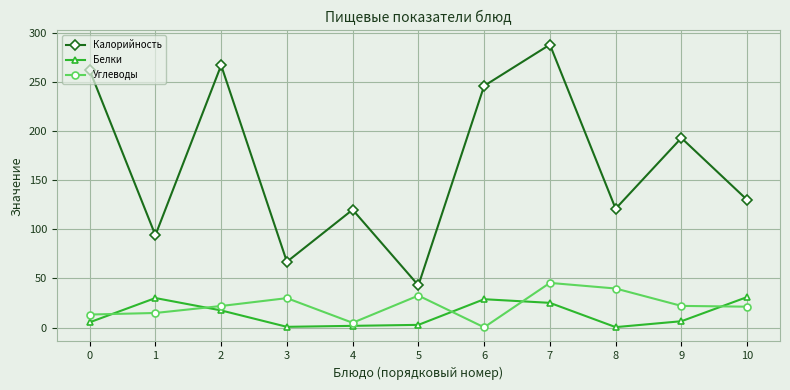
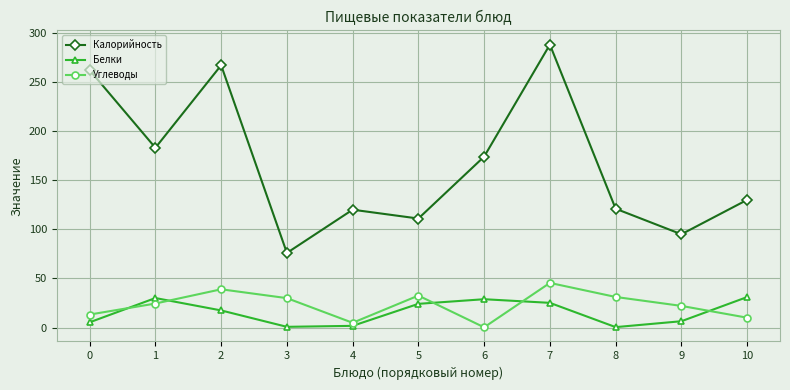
Калорийность, 1: 90 -> 180
Углеводы, 1: 10 -> 20
Углеводы, 2: 20 -> 40
Калорийность, 3: 70 -> 80
Калорийность, 5: 40 -> 110
Белки, 5: 0 -> 20
Калорийность, 6: 250 -> 170
Углеводы, 8: 40 -> 30
Калорийность, 9: 190 -> 100
Углеводы, 10: 20 -> 10
